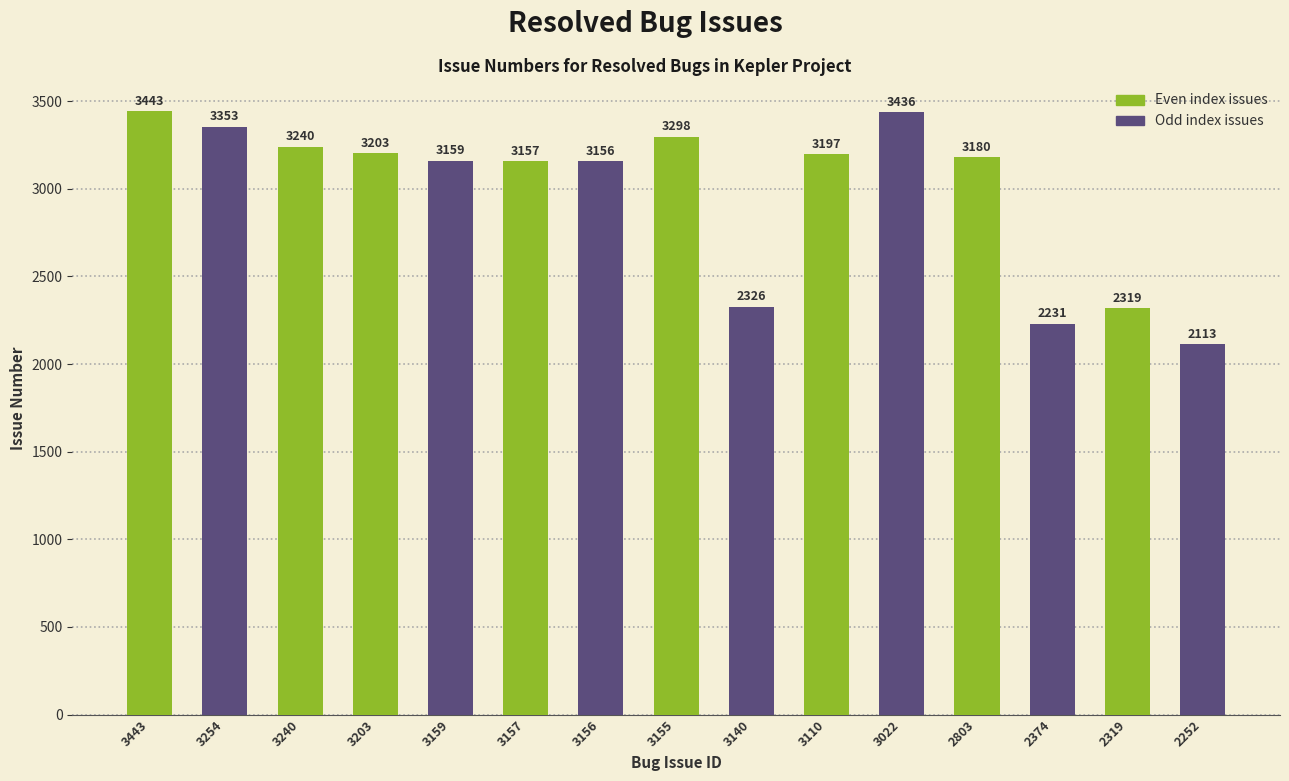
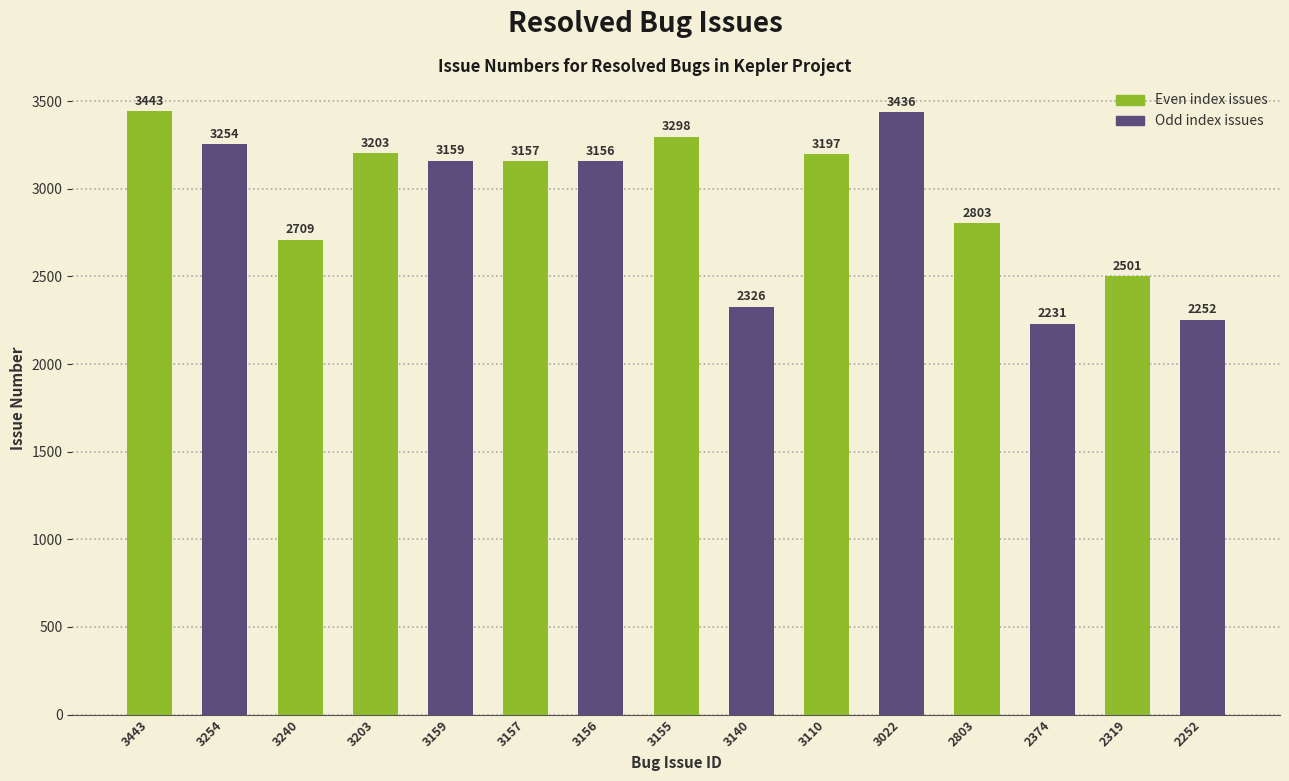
3254: 3353 -> 3254
3240: 3240 -> 2709
2803: 3180 -> 2803
2319: 2319 -> 2501
2252: 2113 -> 2252
